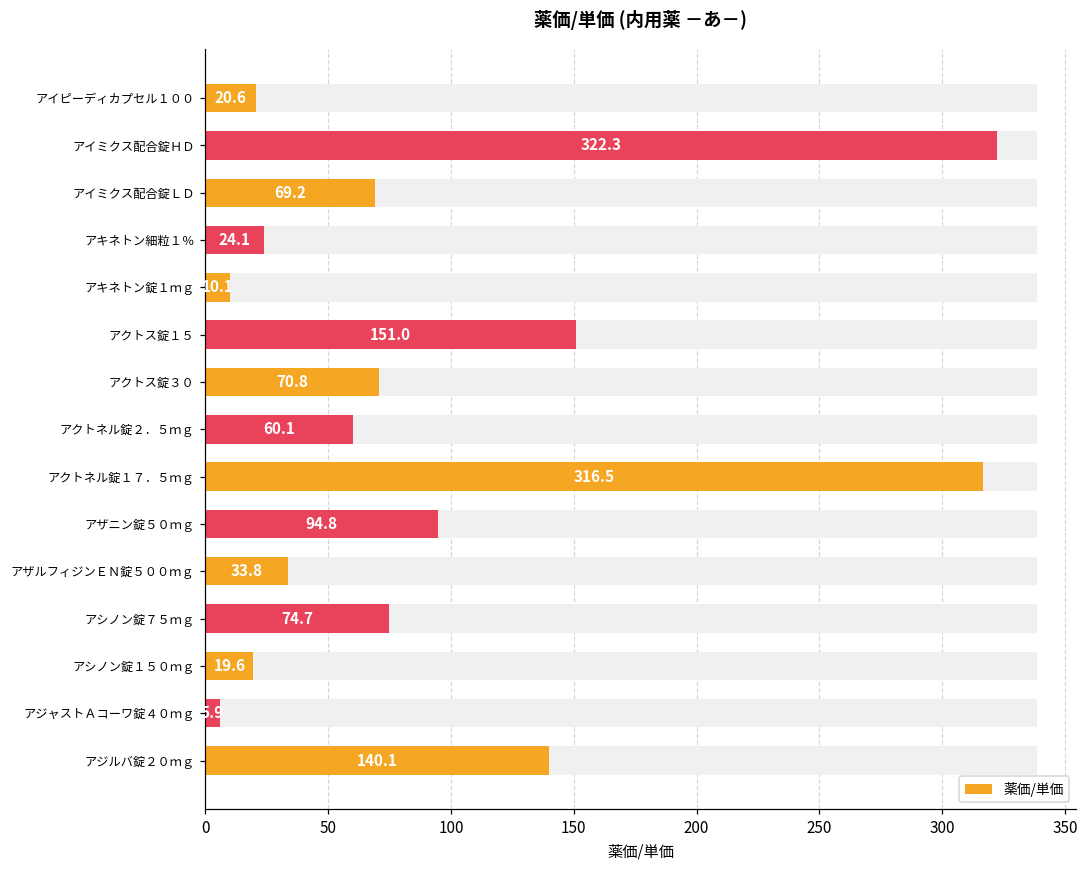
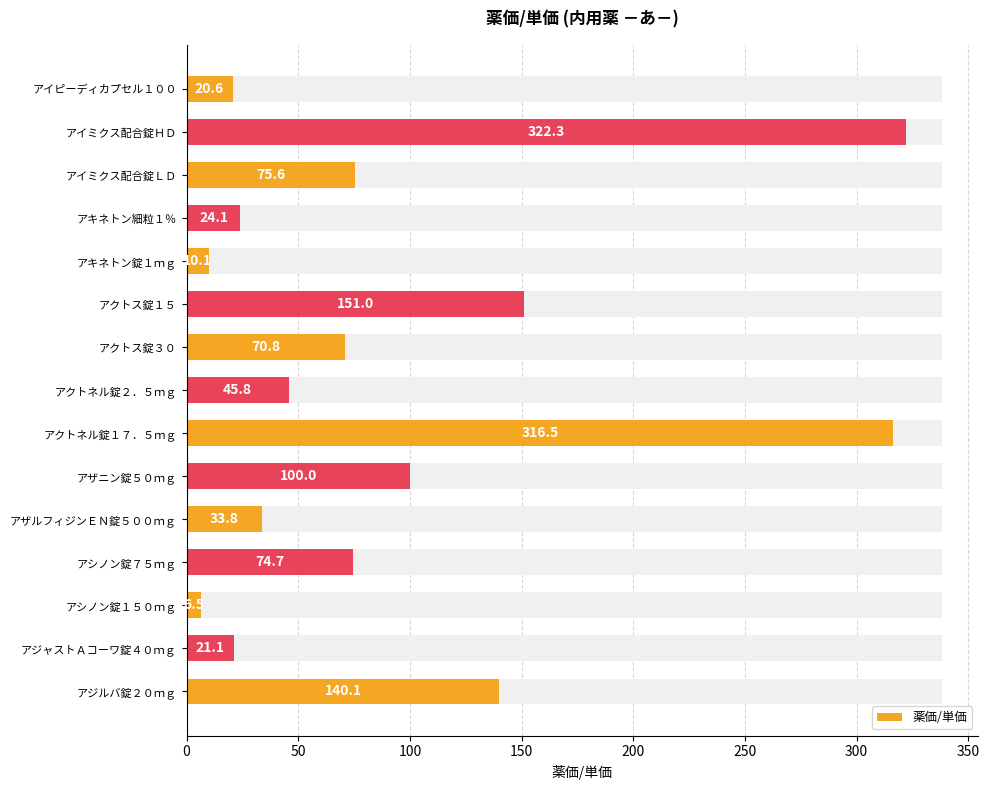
薬価/単価, アイミクス配合錠ＬＤ: 69.2 -> 75.6
薬価/単価, アクトネル錠２．５ｍｇ: 60.1 -> 45.8
薬価/単価, アザニン錠５０ｍｇ: 94.8 -> 100.0
薬価/単価, アシノン錠１５０ｍｇ: 19.6 -> 6.5
薬価/単価, アジャストＡコーワ錠４０ｍｇ: 5.9 -> 21.1
